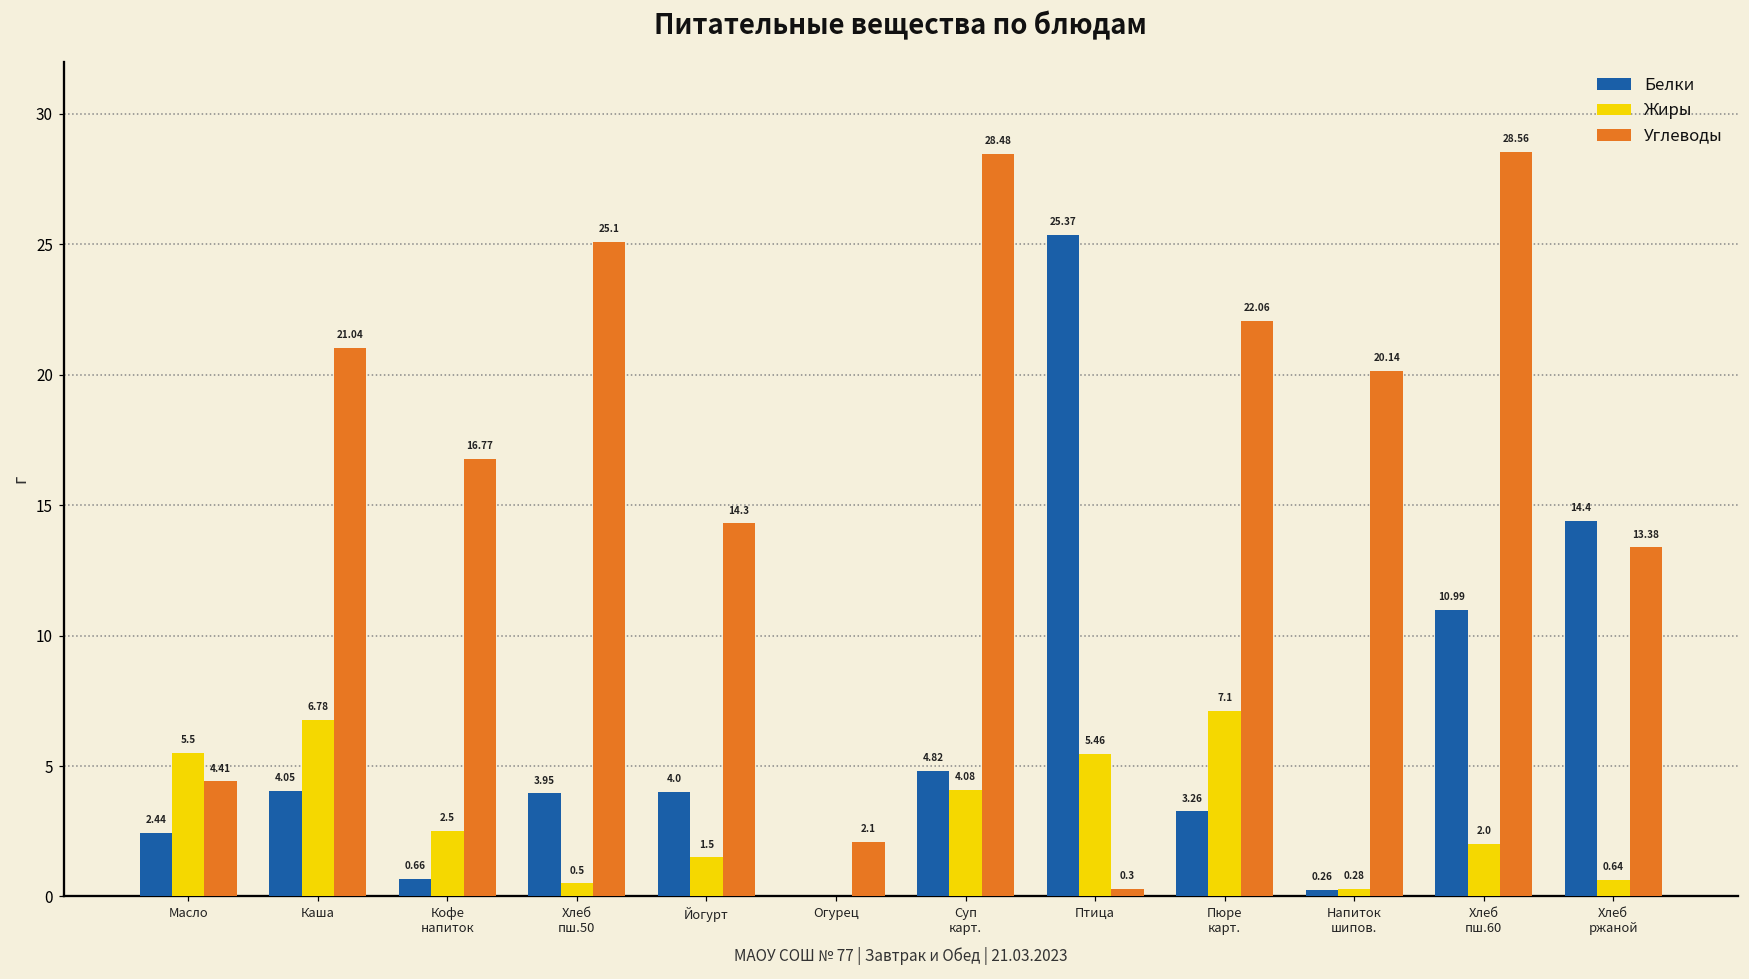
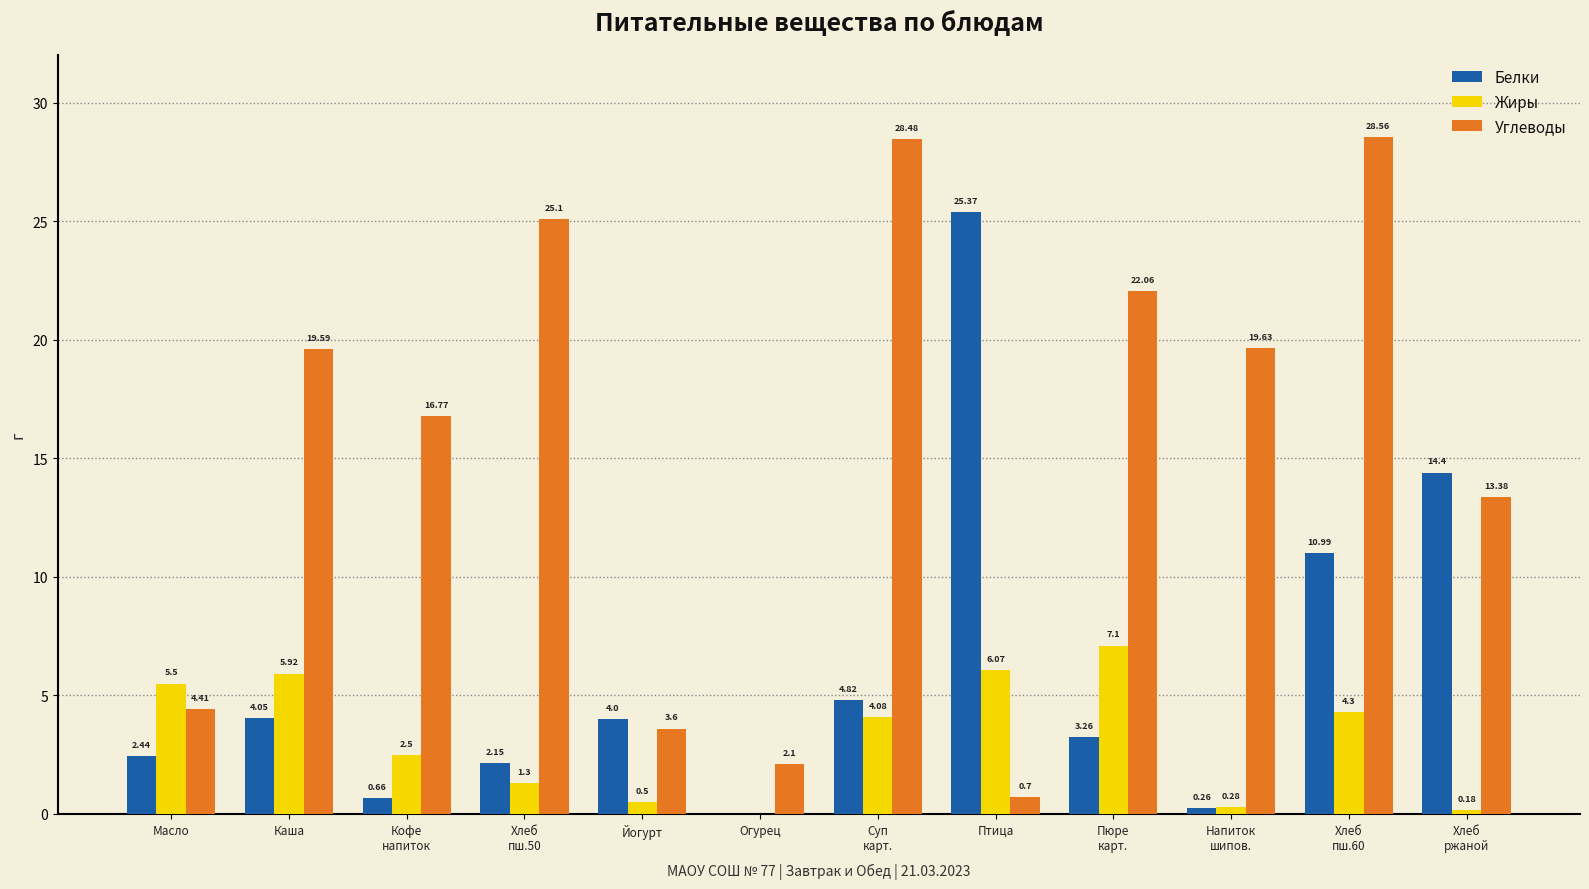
Жиры, Каша: 6.78 -> 5.92
Углеводы, Каша: 21.04 -> 19.59
Белки, Хлеб пш.50: 3.95 -> 2.15
Жиры, Хлеб пш.50: 0.5 -> 1.3
Жиры, Йогурт: 1.5 -> 0.5
Углеводы, Йогурт: 14.3 -> 3.6
Жиры, Птица: 5.46 -> 6.07
Углеводы, Птица: 0.3 -> 0.7
Углеводы, Напиток шипов.: 20.14 -> 19.63
Жиры, Хлеб пш.60: 2.0 -> 4.3
Жиры, Хлеб ржаной: 0.64 -> 0.18
